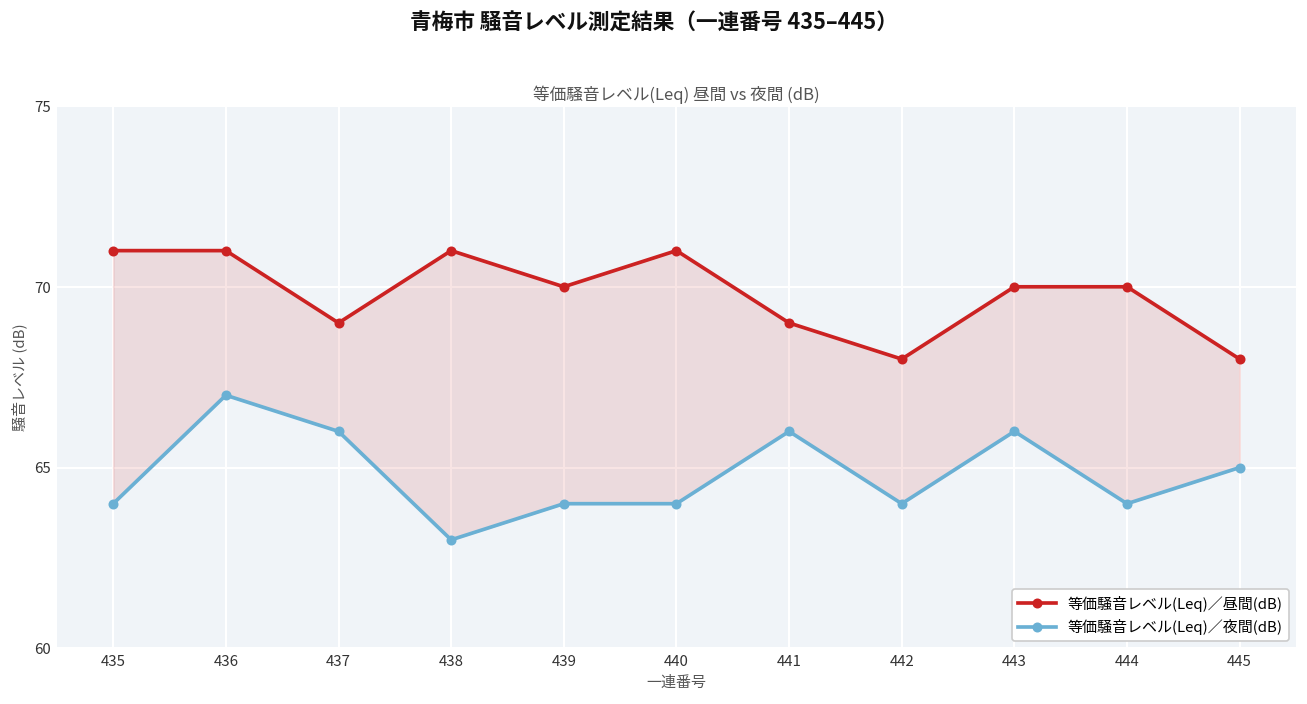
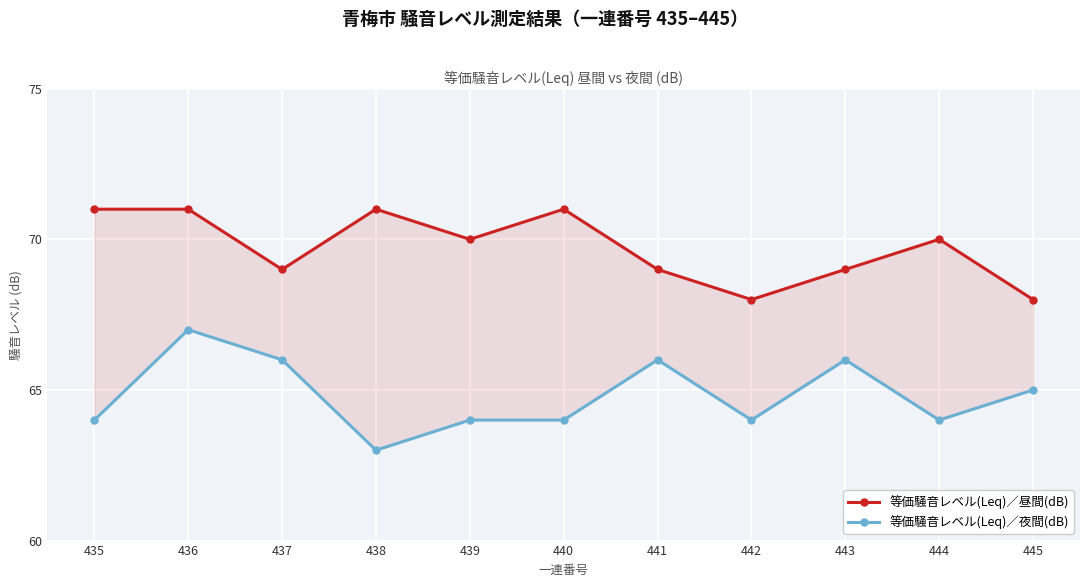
等価騒音レベル(Leq)／昼間(dB), 443: 70 -> 69
